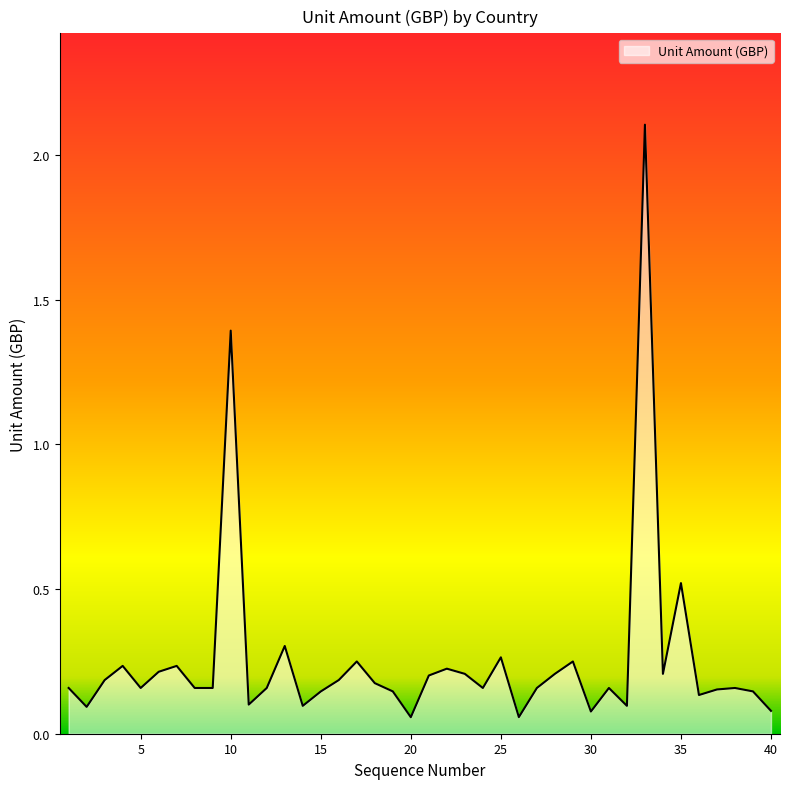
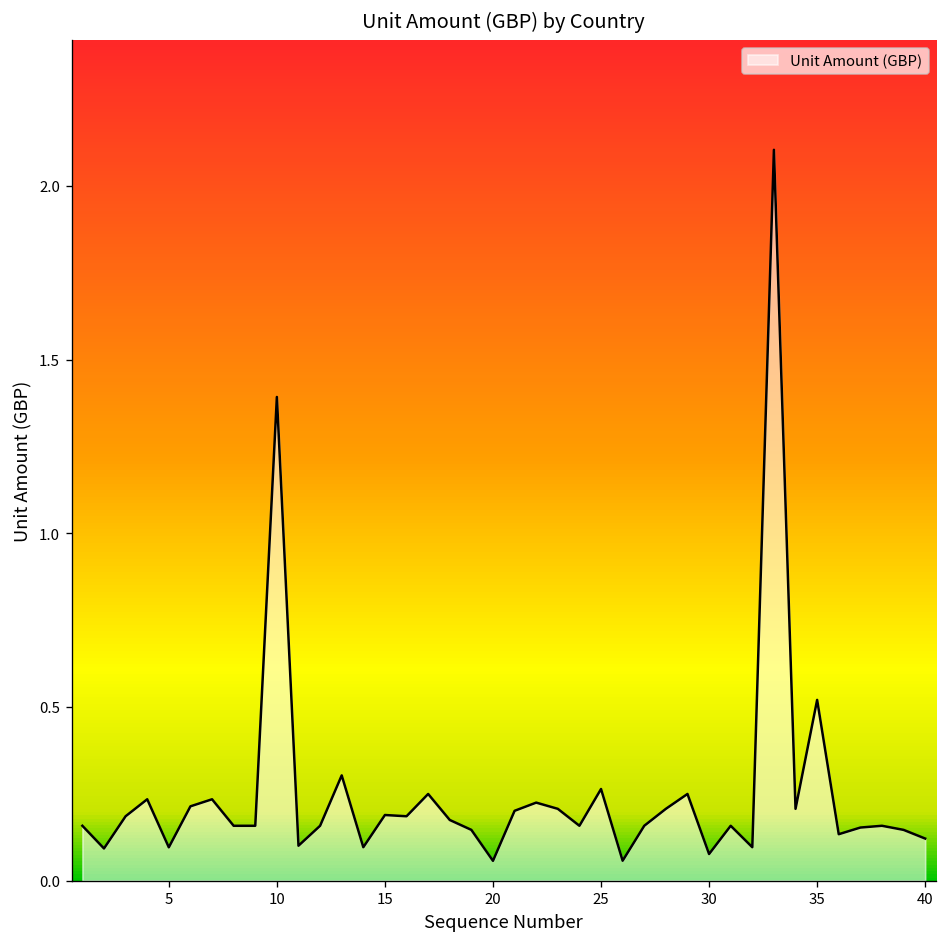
5: 0.16 -> 0.10
15: 0.15 -> 0.19
40: 0.08 -> 0.12
